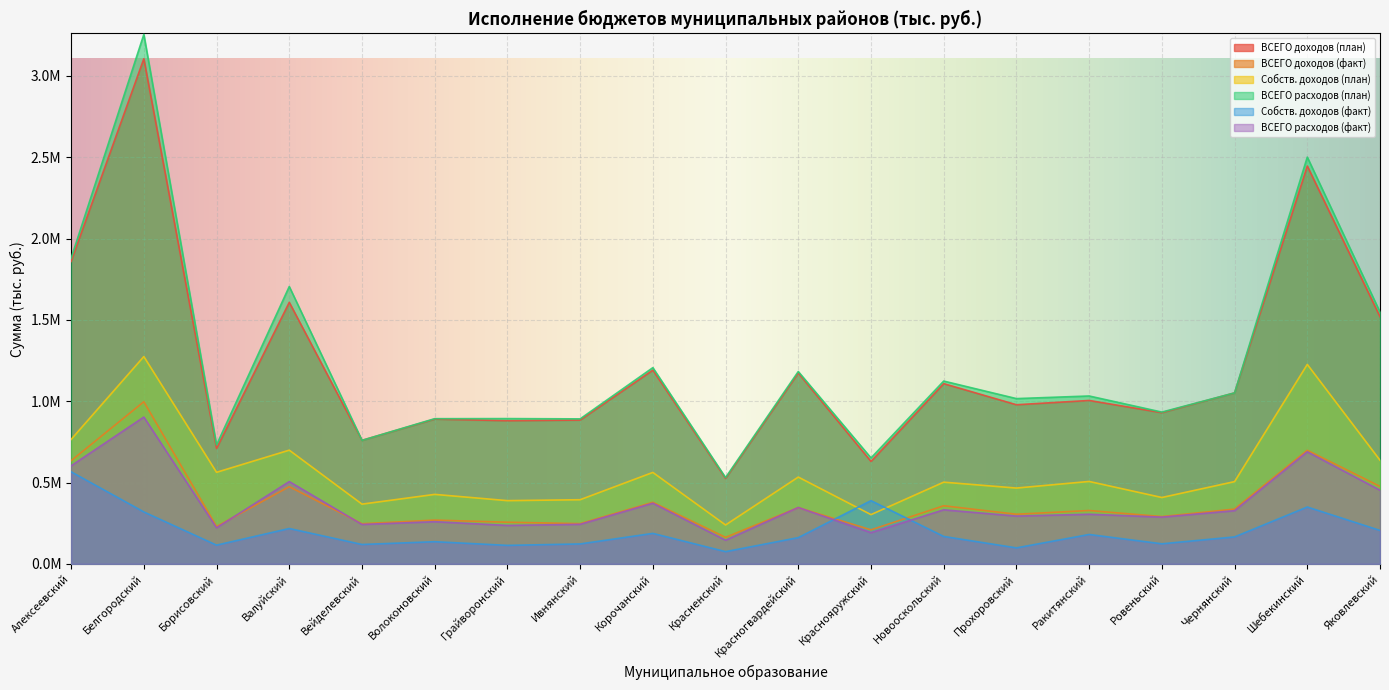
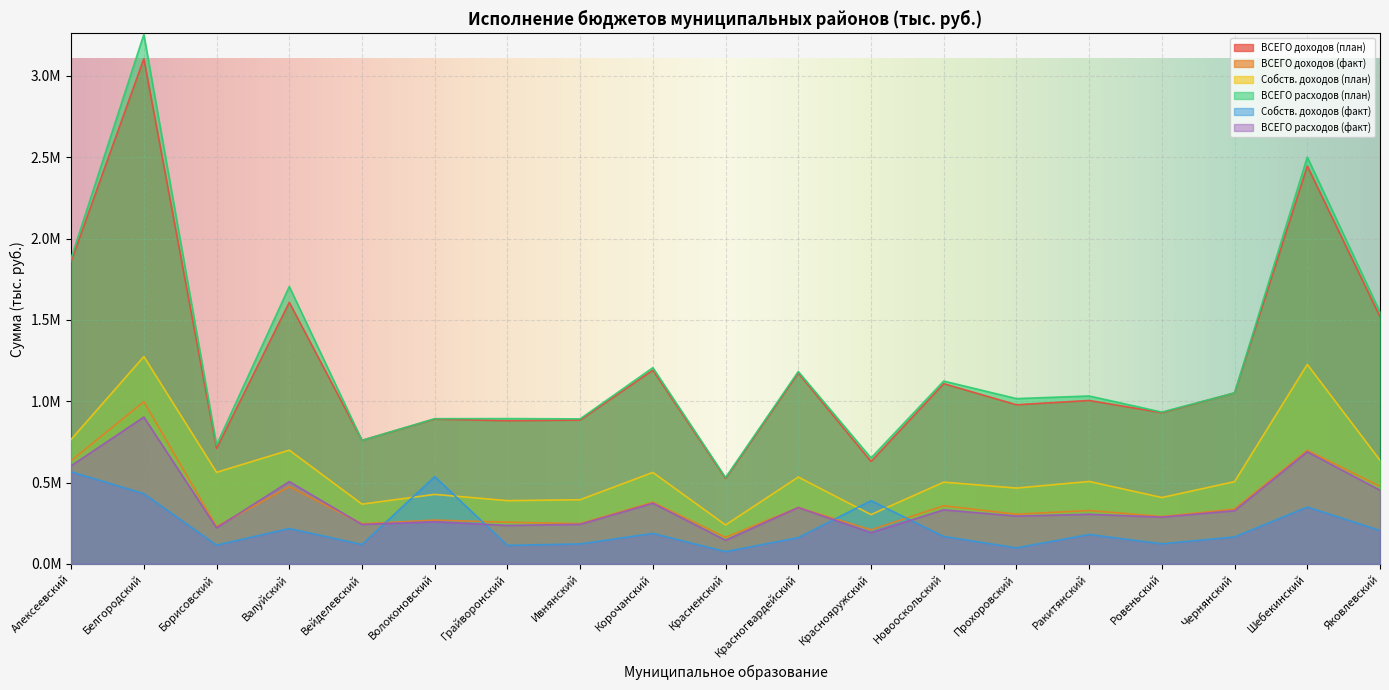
Собств. доходов (факт), Белгородский: 320000 -> 430000
Собств. доходов (факт), Волоконовский: 140000 -> 540000
